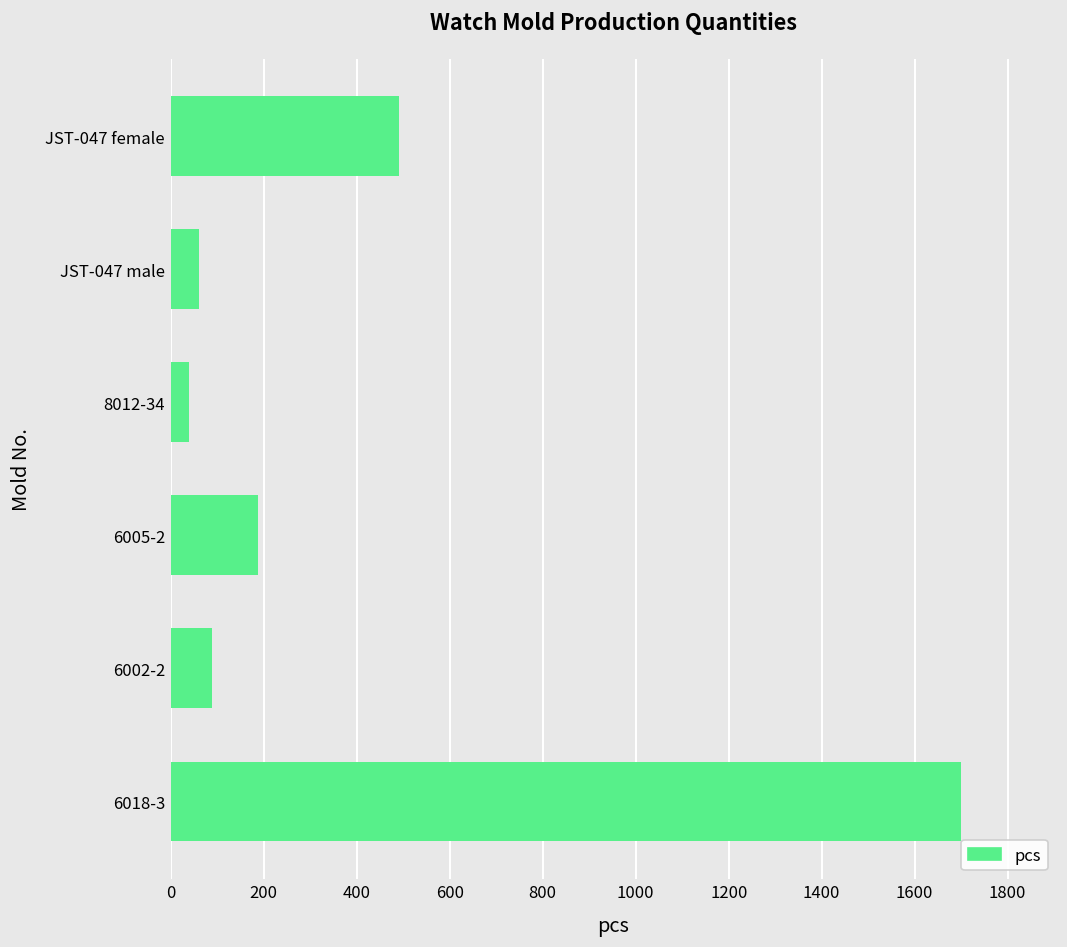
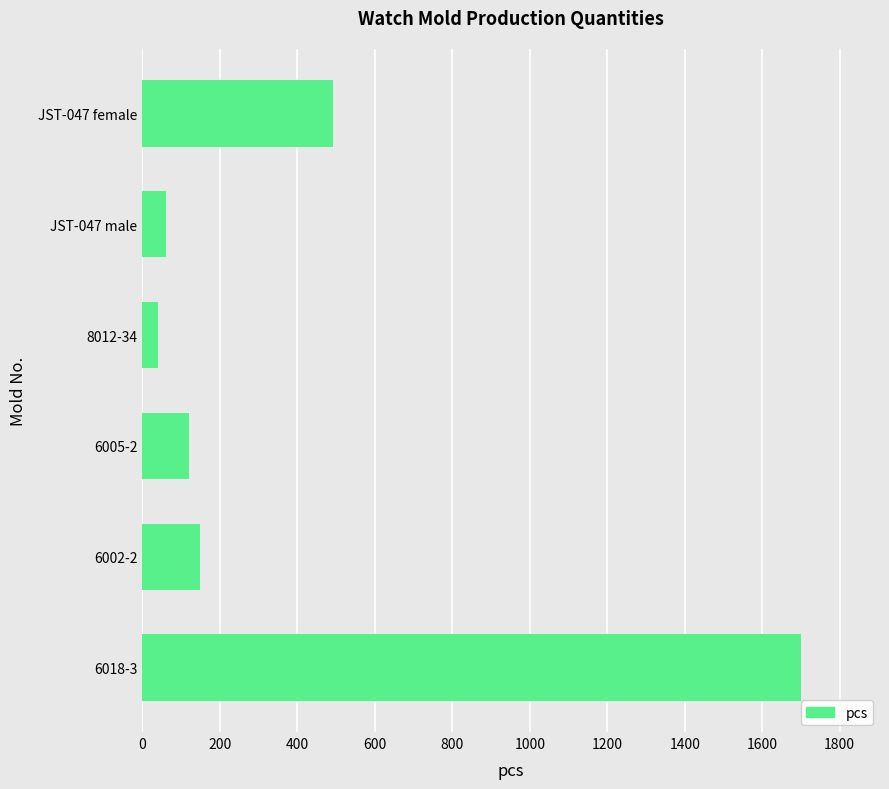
6005-2: 190 -> 120
6002-2: 90 -> 150
